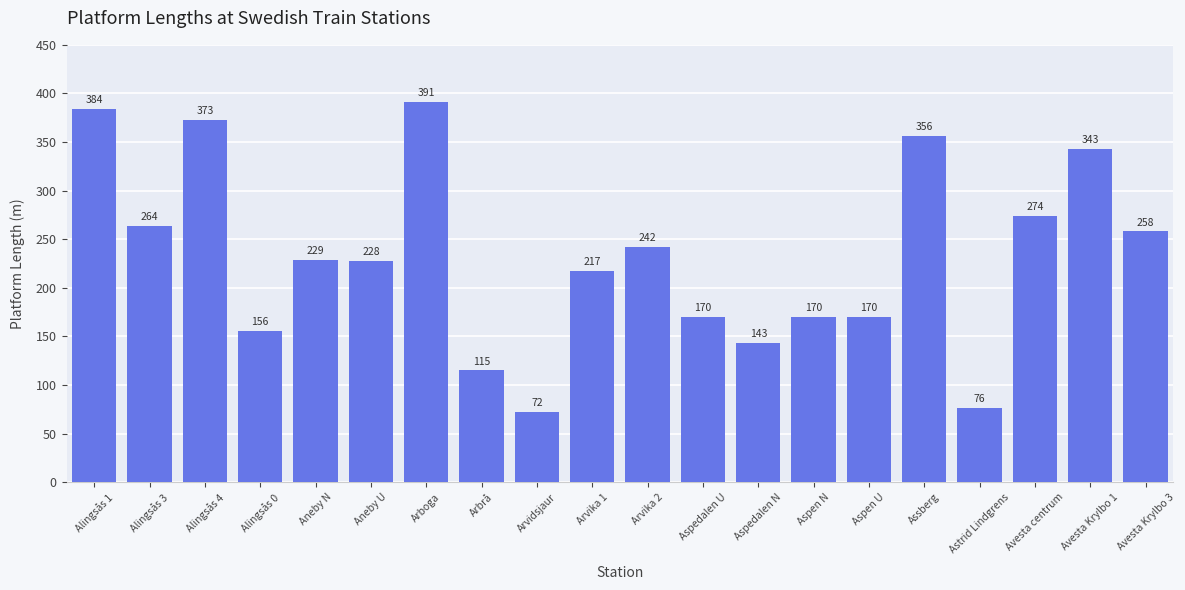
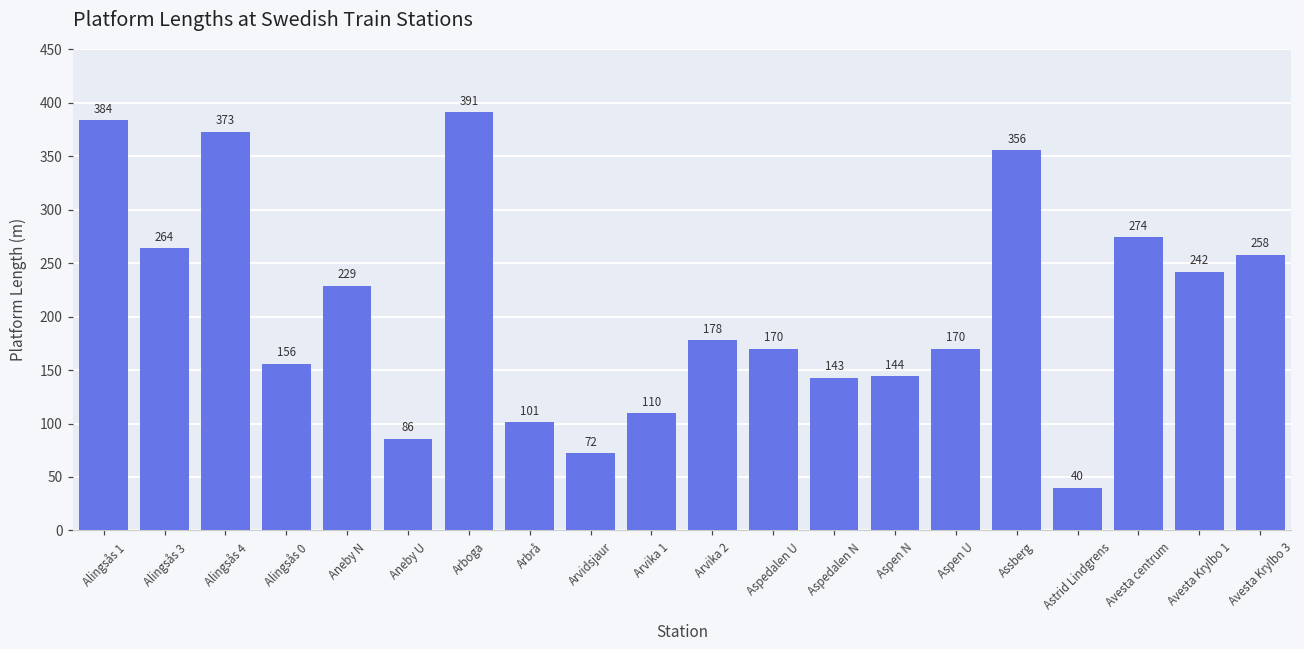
Aneby U: 228 -> 86
Arbrå: 115 -> 101
Arvika 1: 217 -> 110
Arvika 2: 242 -> 178
Aspen N: 170 -> 144
Astrid Lindgrens: 76 -> 40
Avesta Krylbo 1: 343 -> 242
